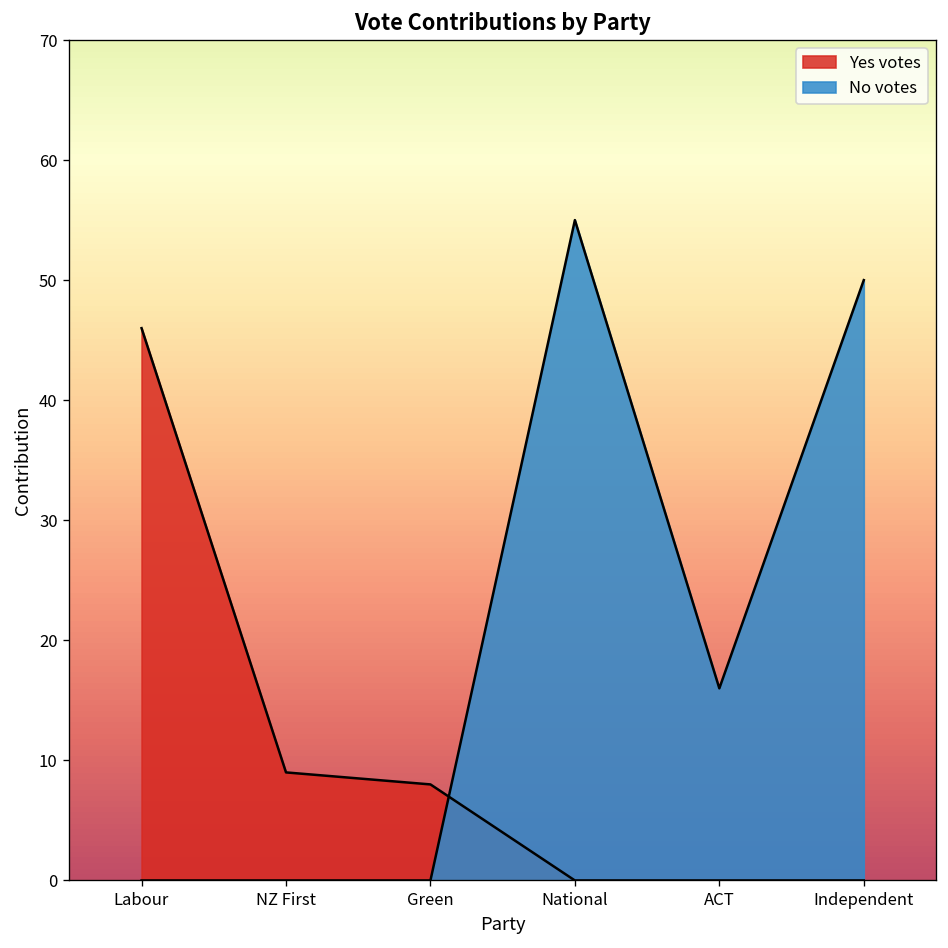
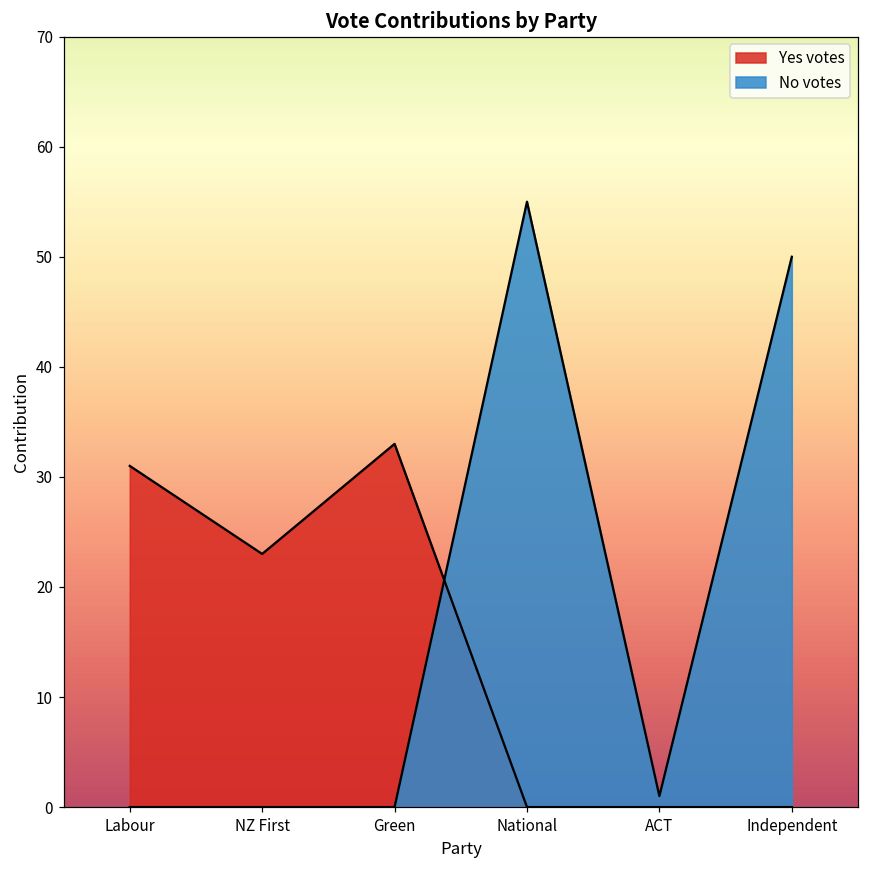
Yes votes, Labour: 46 -> 31
Yes votes, NZ First: 9 -> 23
Yes votes, Green: 8 -> 33
No votes, ACT: 16 -> 1
